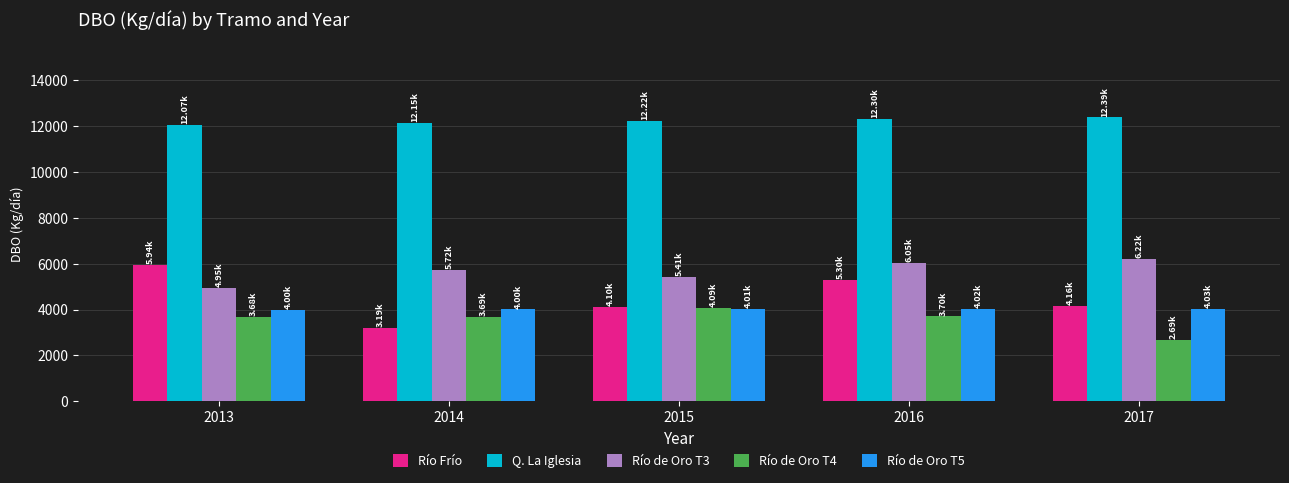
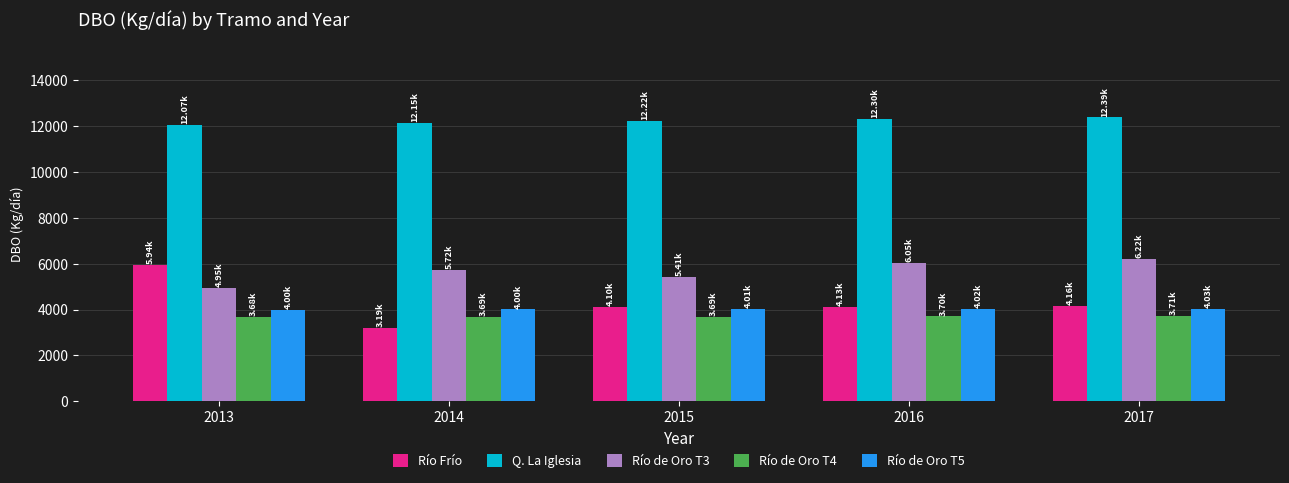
Río de Oro T4, 2015: 4.09k -> 3.69k
Río Frío, 2016: 5.30k -> 4.13k
Río de Oro T4, 2017: 2.69k -> 3.71k
